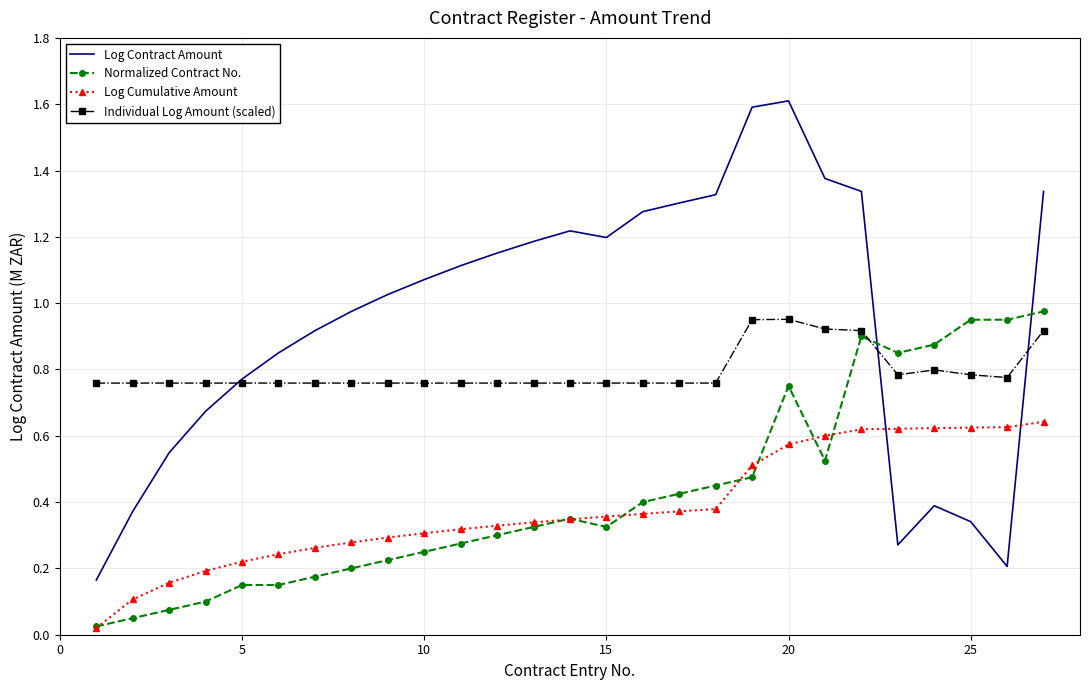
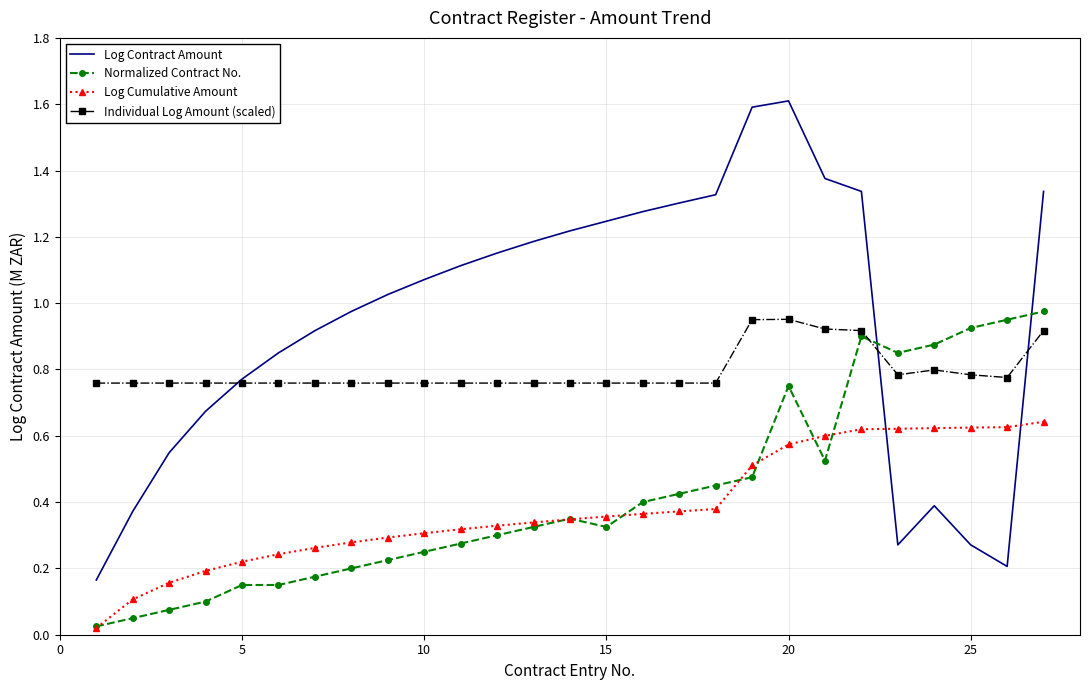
Log Contract Amount, 15: 1.20 -> 1.25
Log Contract Amount, 25: 0.34 -> 0.27
Normalized Contract No., 25: 0.95 -> 0.93
